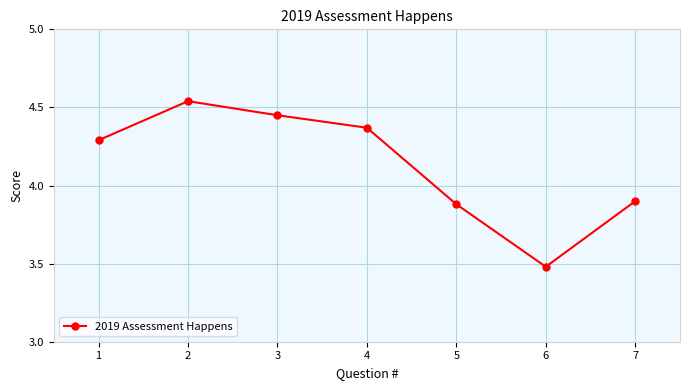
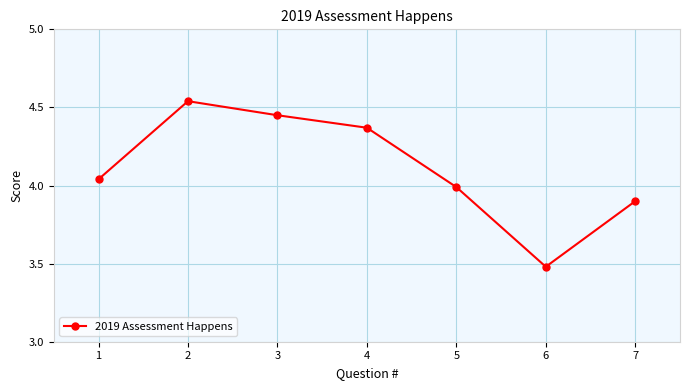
1: 4.29 -> 4.04
5: 3.88 -> 3.99
